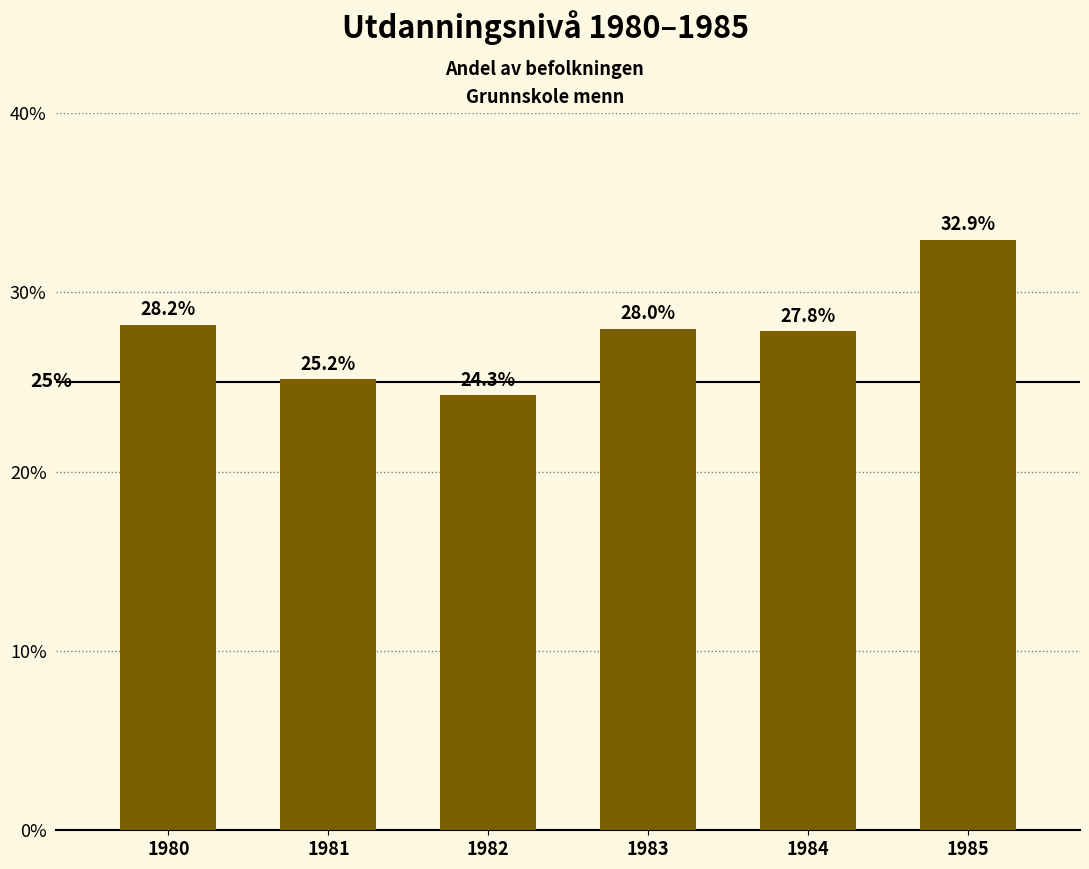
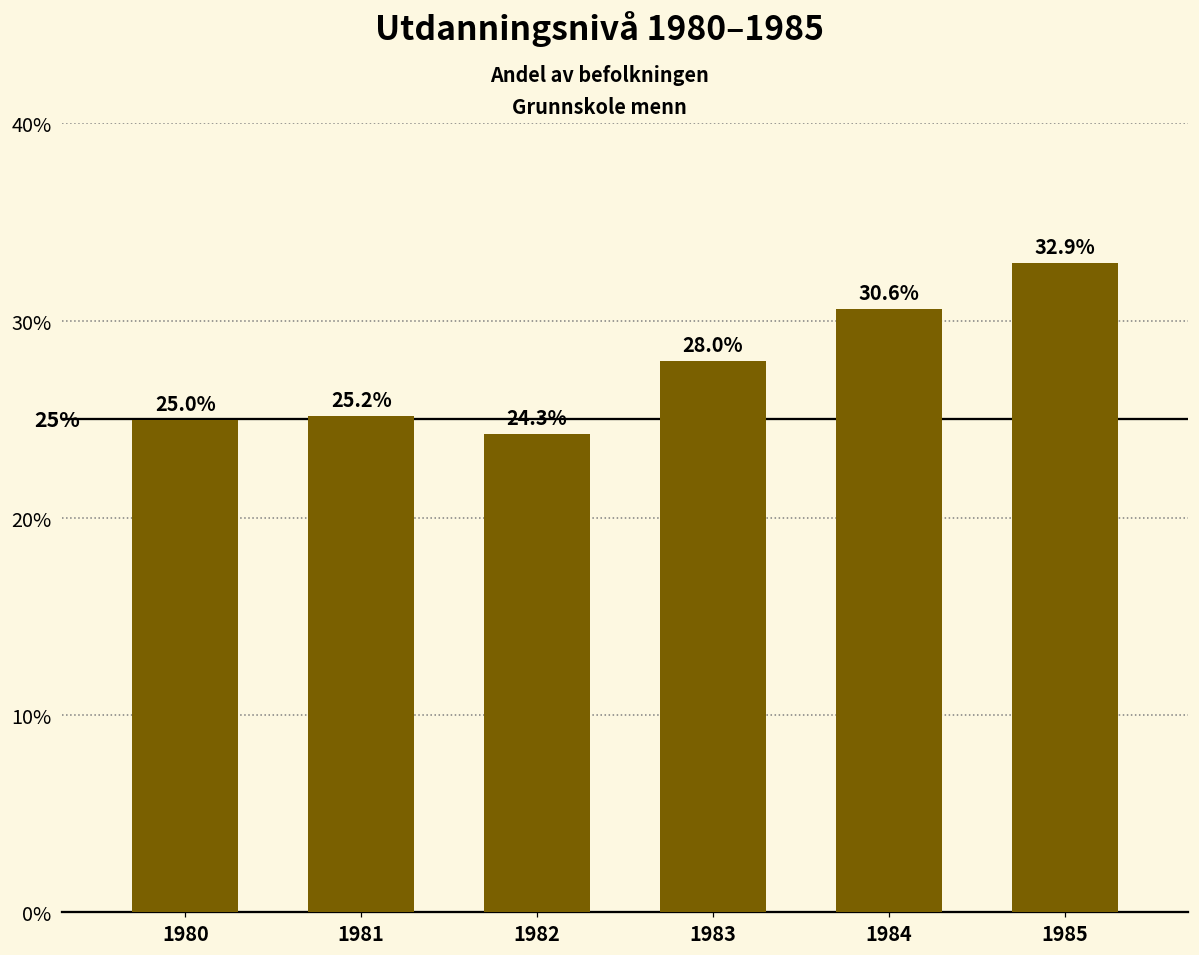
1980: 28.2% -> 25.0%
1984: 27.8% -> 30.6%
